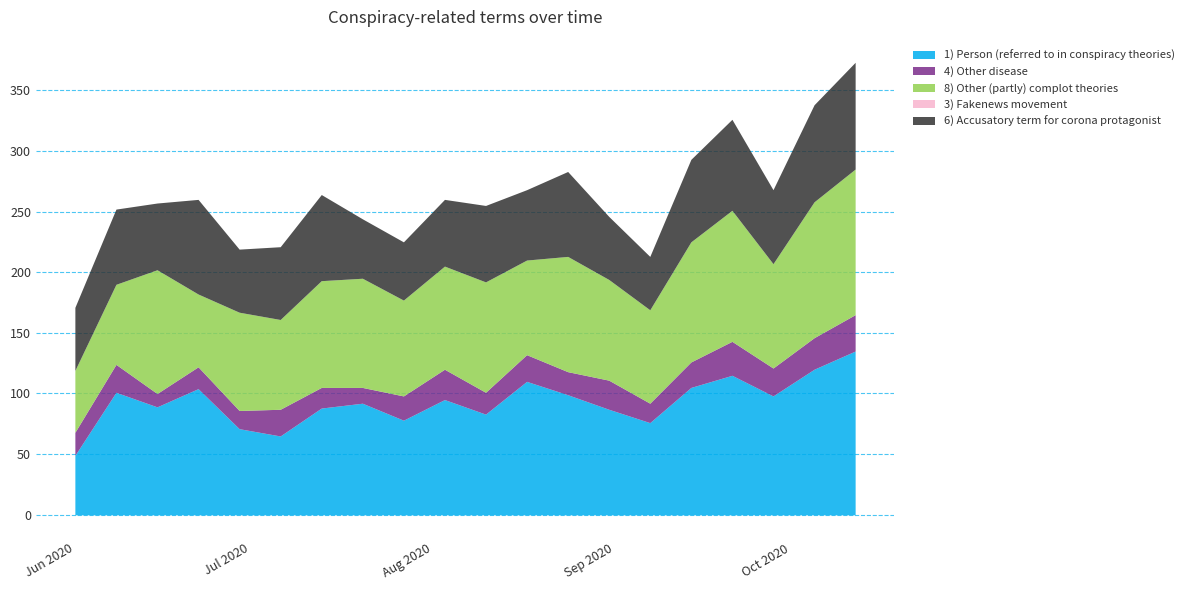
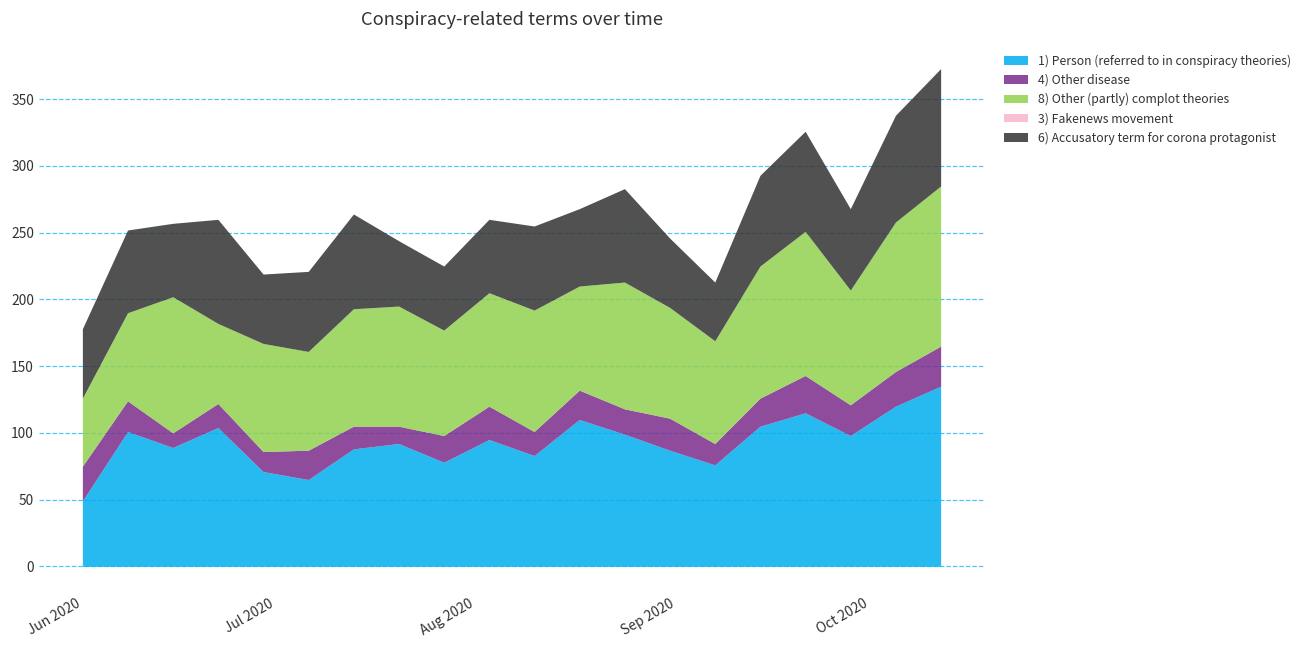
4) Other disease, Jun 2020: 19 -> 26
